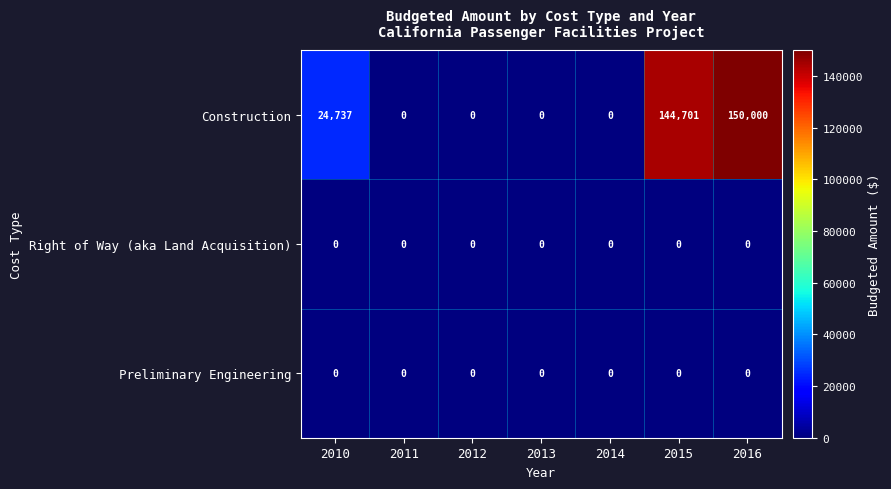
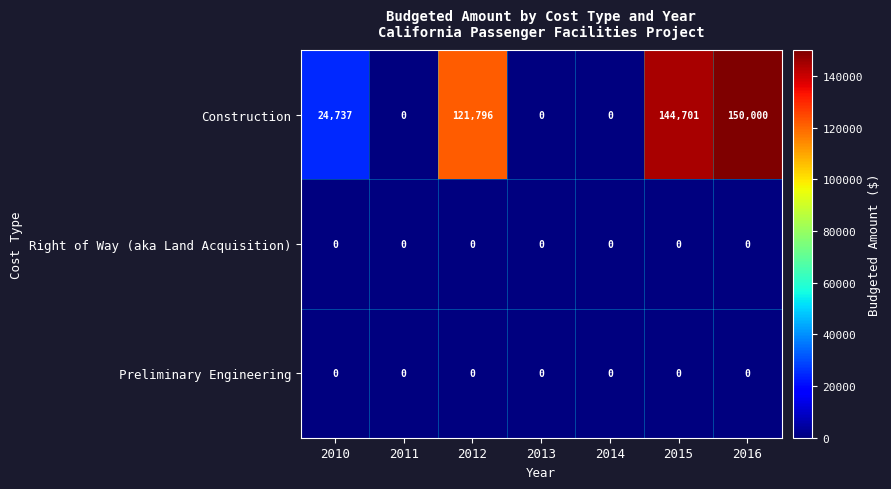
Construction, 2012: 0 -> 121,796
